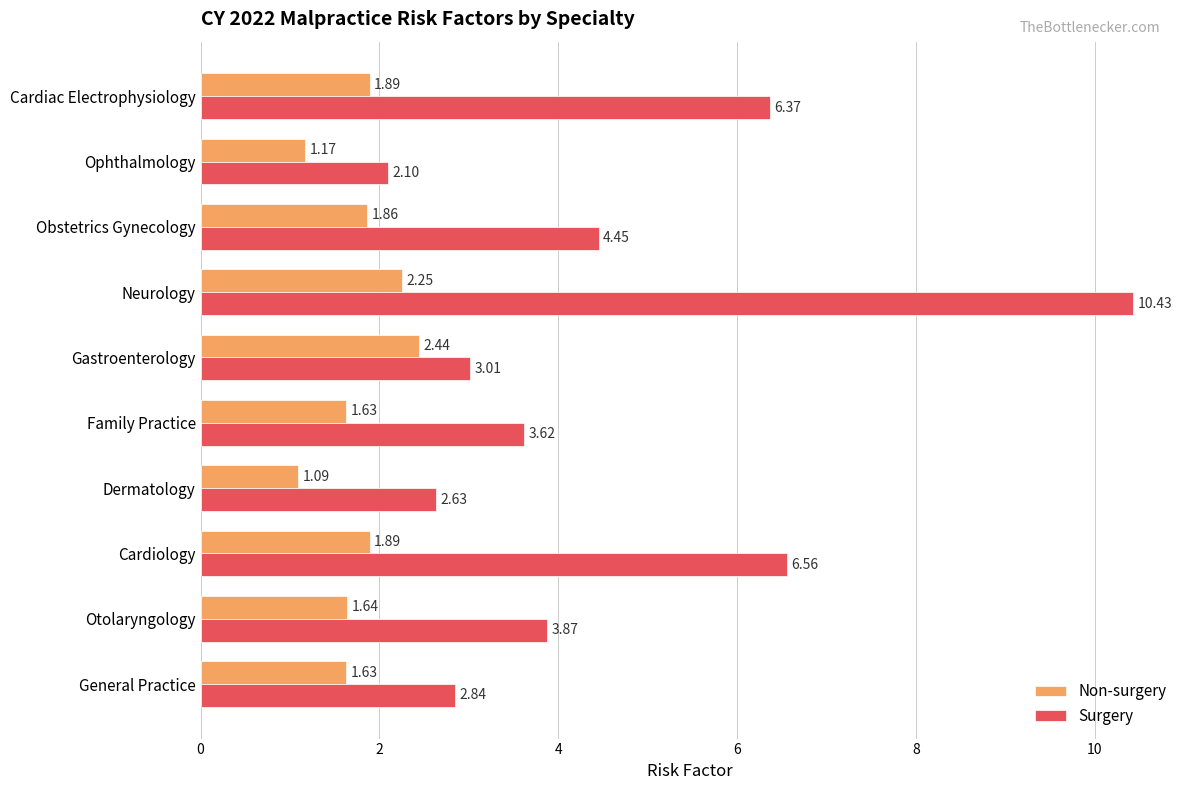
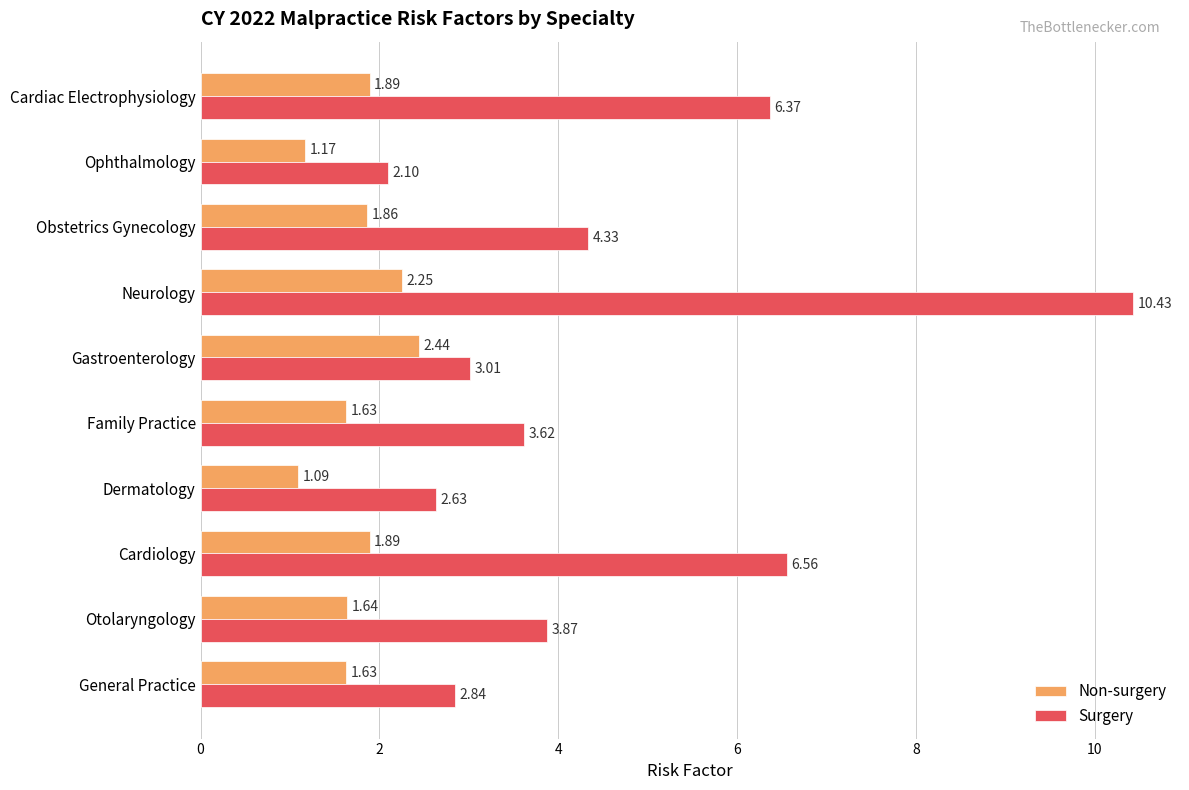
Surgery, Obstetrics Gynecology: 4.45 -> 4.33
